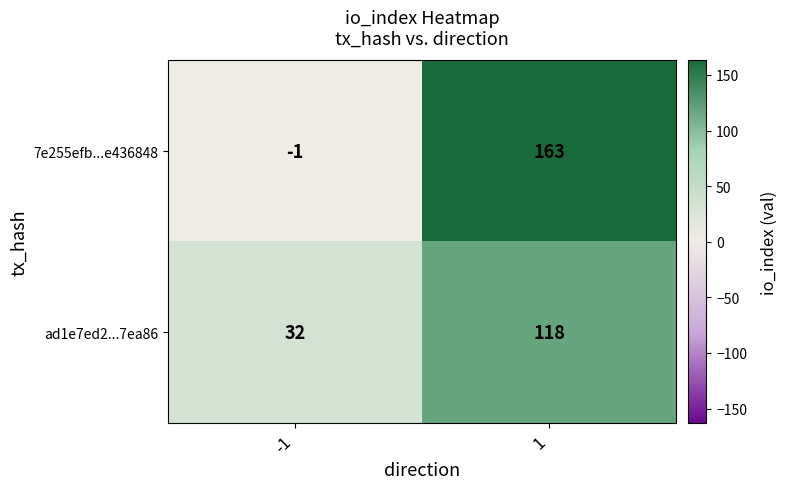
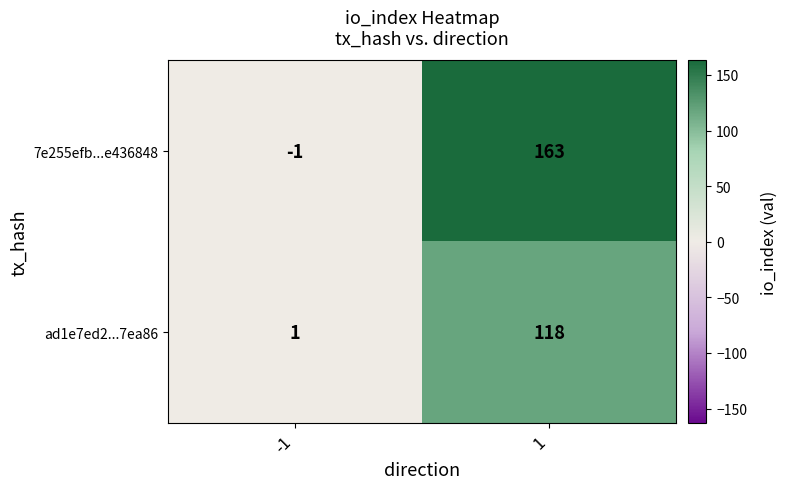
ad1e7ed2...7ea86, -1: 32 -> 1
